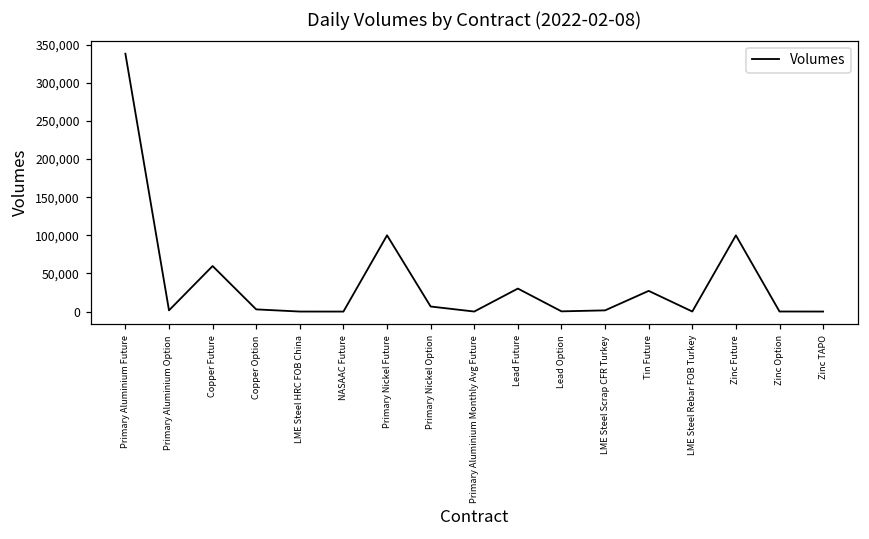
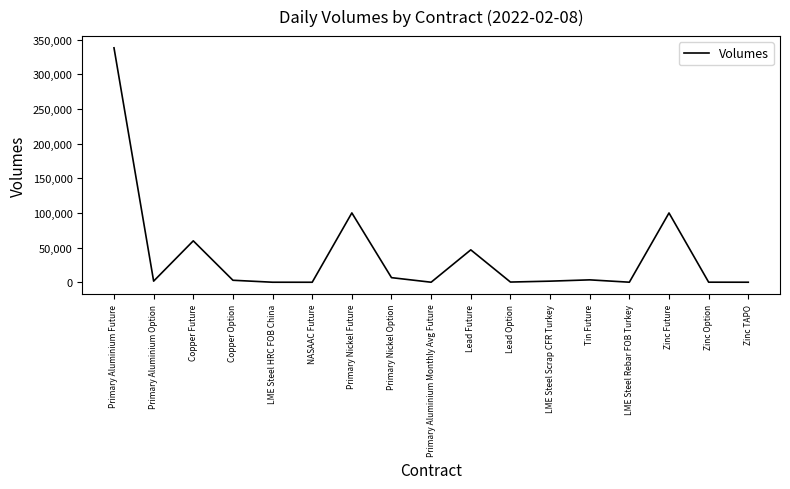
Lead Future: 30,000 -> 50,000
Tin Future: 30,000 -> 0
